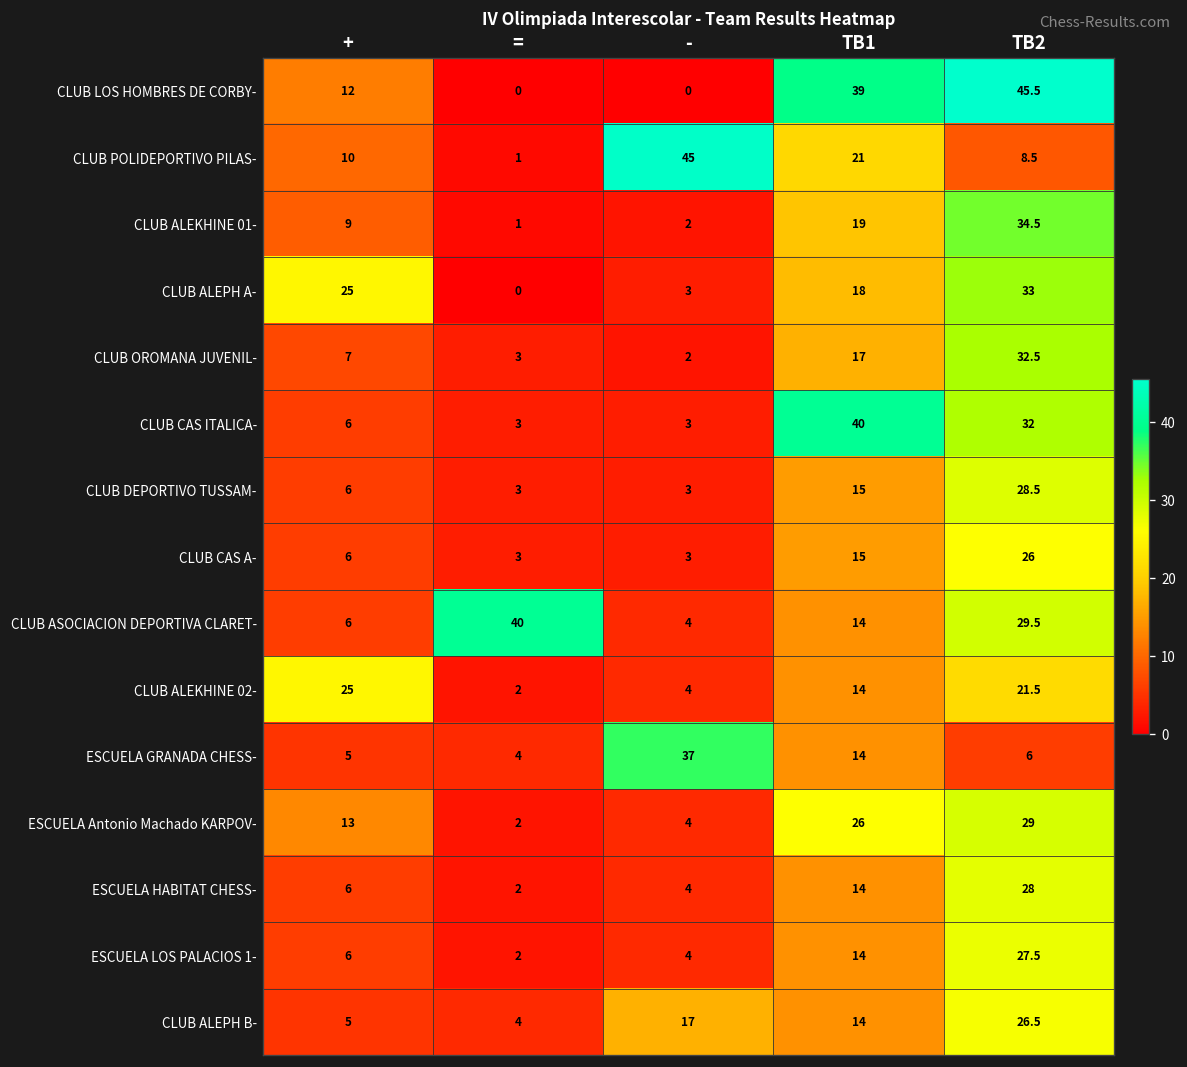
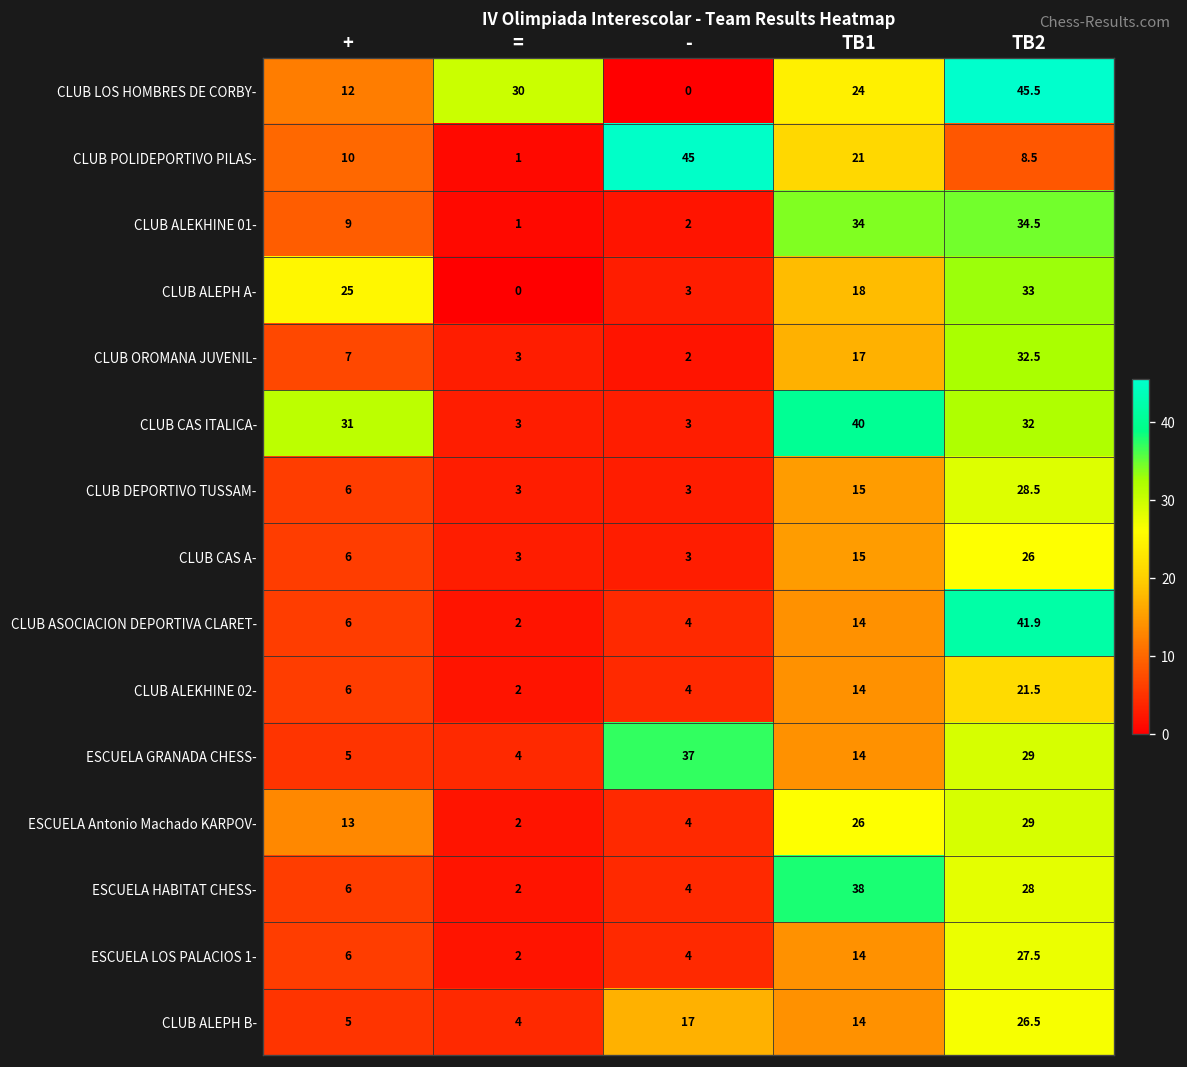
CLUB LOS HOMBRES DE CORBY-, =: 0 -> 30
CLUB LOS HOMBRES DE CORBY-, TB1: 39 -> 24
CLUB ALEKHINE 01-, TB1: 19 -> 34
CLUB CAS ITALICA-, +: 6 -> 31
CLUB ASOCIACION DEPORTIVA CLARET-, =: 40 -> 2
CLUB ASOCIACION DEPORTIVA CLARET-, TB2: 29.5 -> 41.9
CLUB ALEKHINE 02-, +: 25 -> 6
ESCUELA GRANADA CHESS-, TB2: 6 -> 29
ESCUELA HABITAT CHESS-, TB1: 14 -> 38
